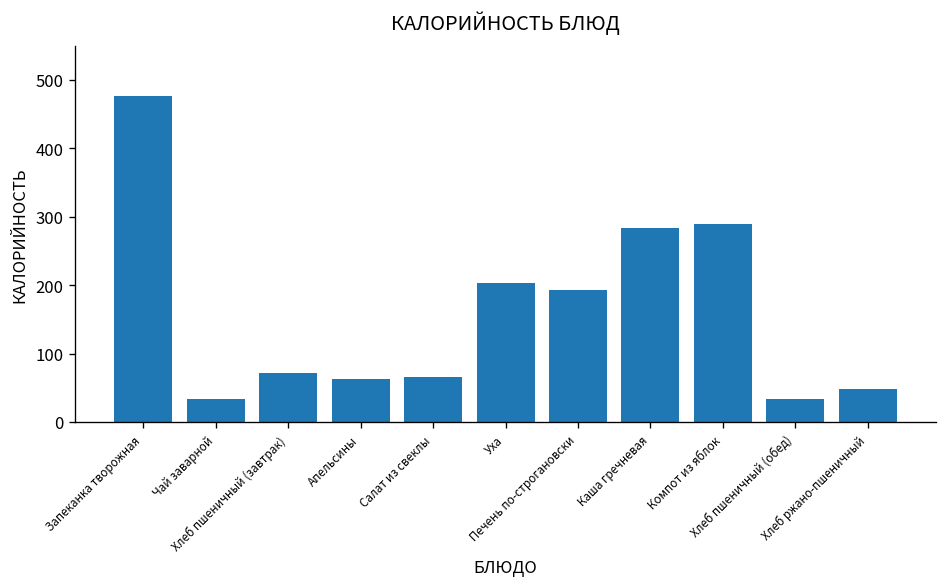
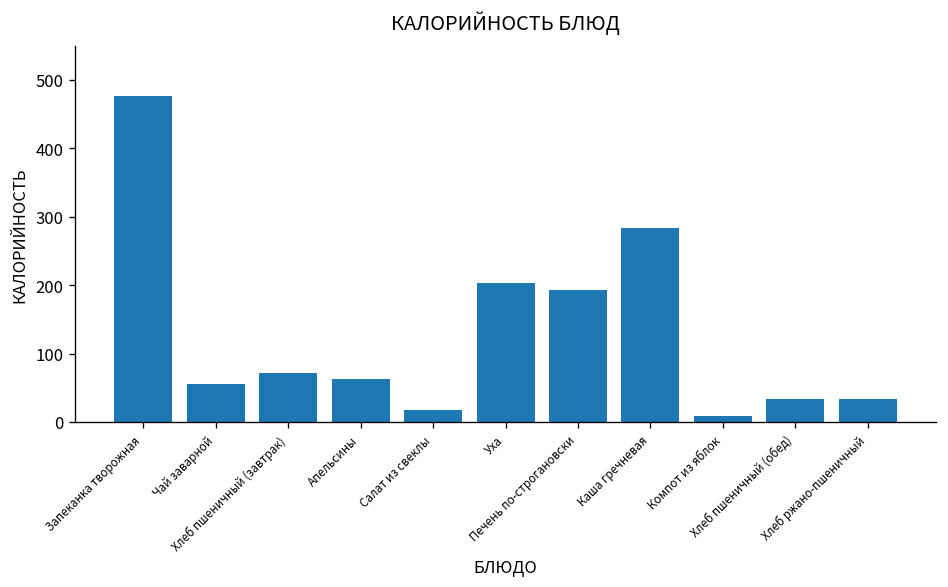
Чай заварной: 30 -> 60
Салат из свеклы: 70 -> 20
Компот из яблок: 290 -> 10
Хлеб ржано-пшеничный: 50 -> 30
